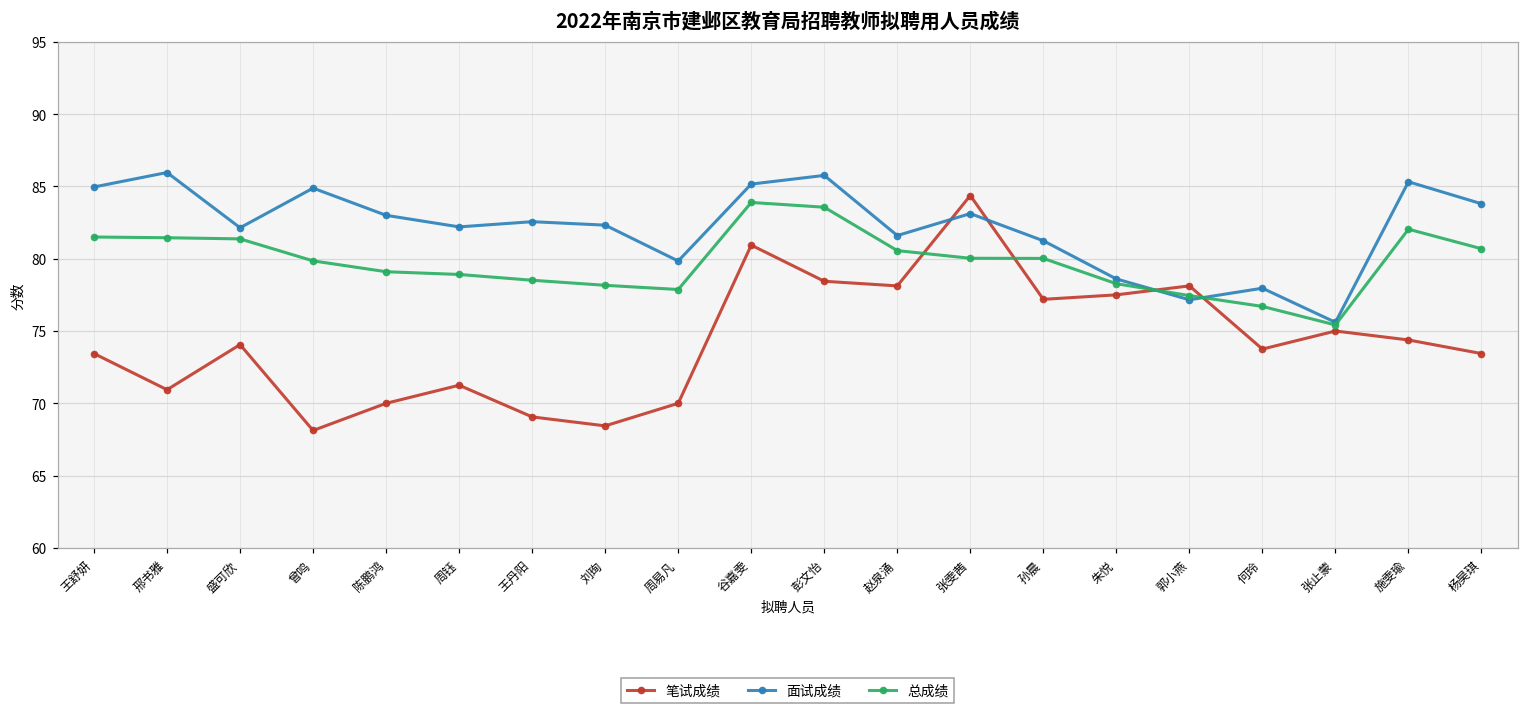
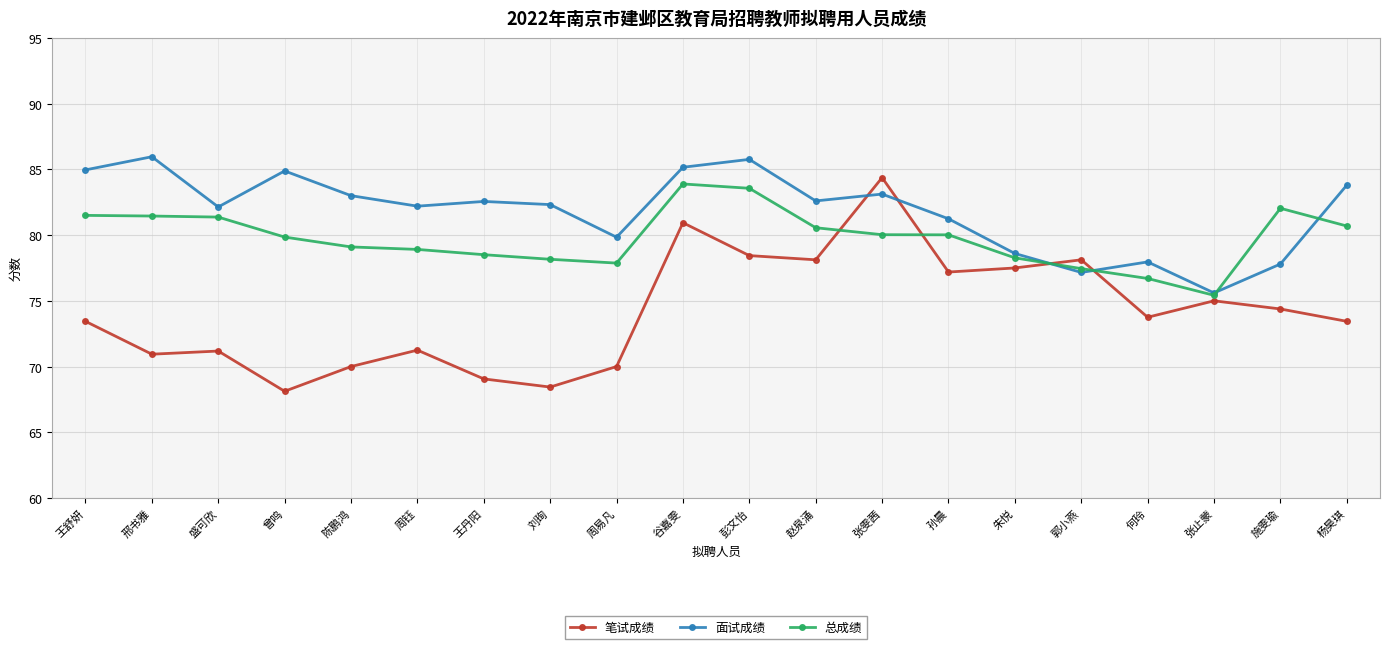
笔试成绩, 盛可欣: 74.1 -> 71.2
面试成绩, 赵泉涌: 81.6 -> 82.6
面试成绩, 施雯瑜: 85.3 -> 77.8
